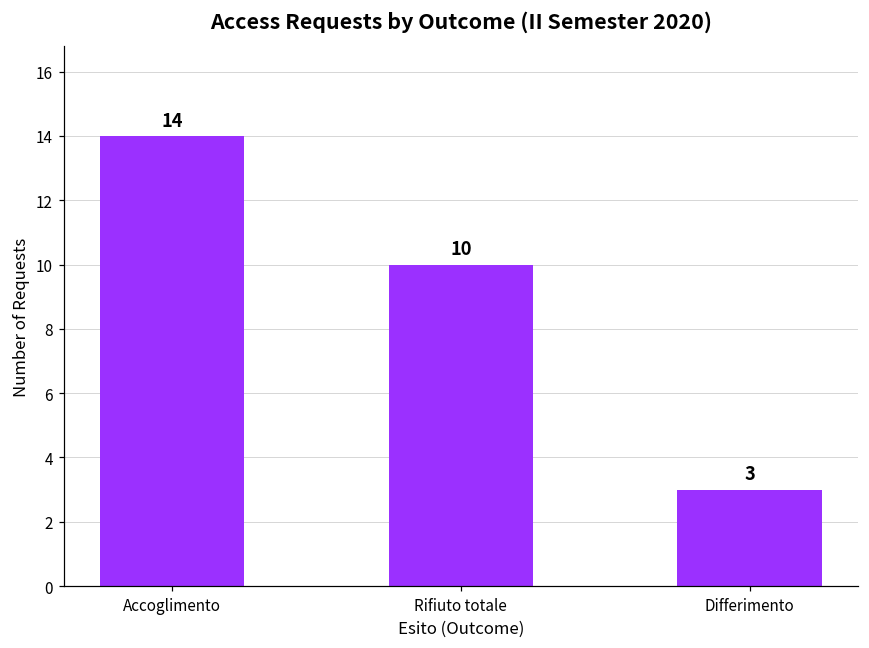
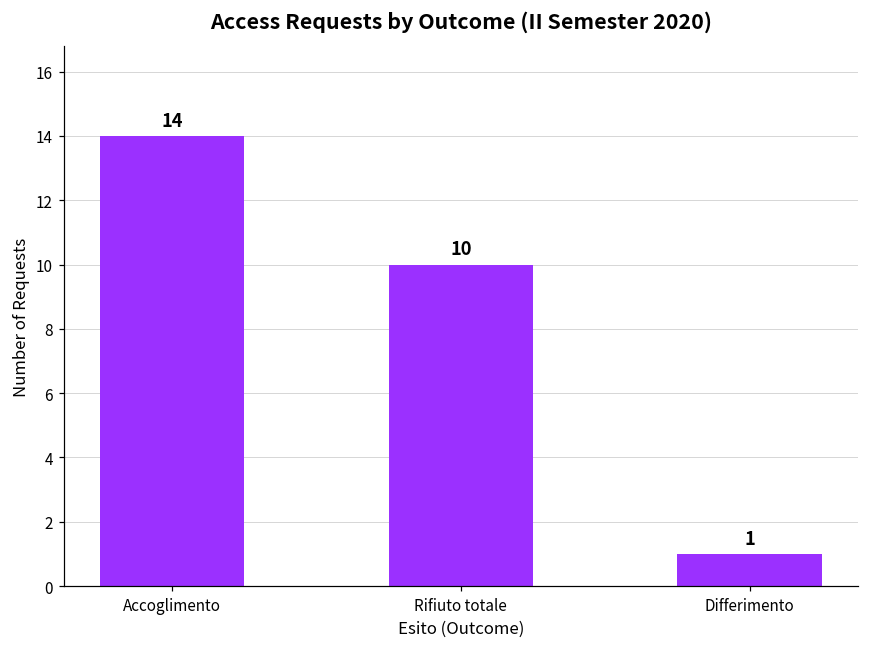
Differimento: 3 -> 1
